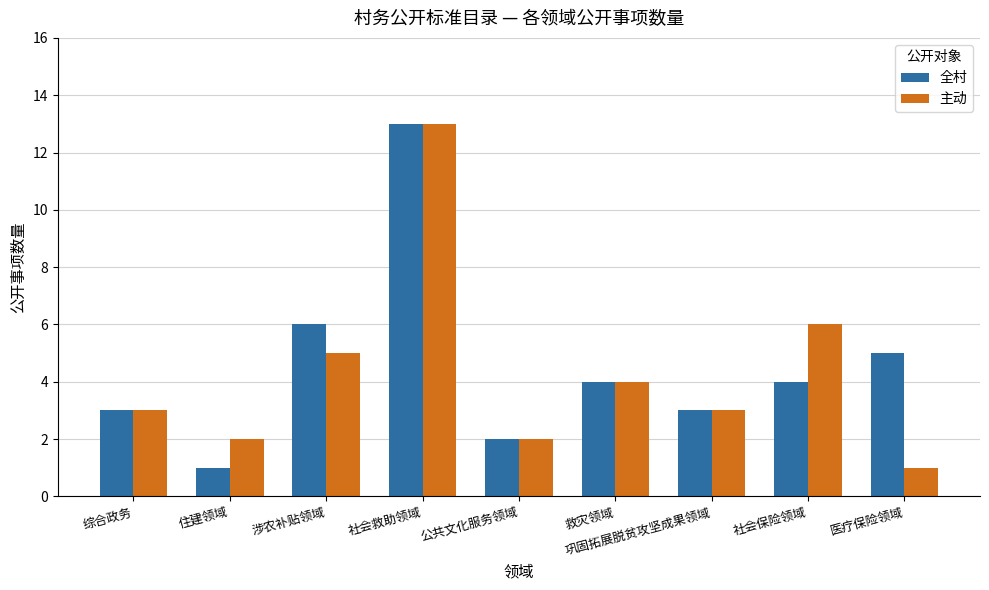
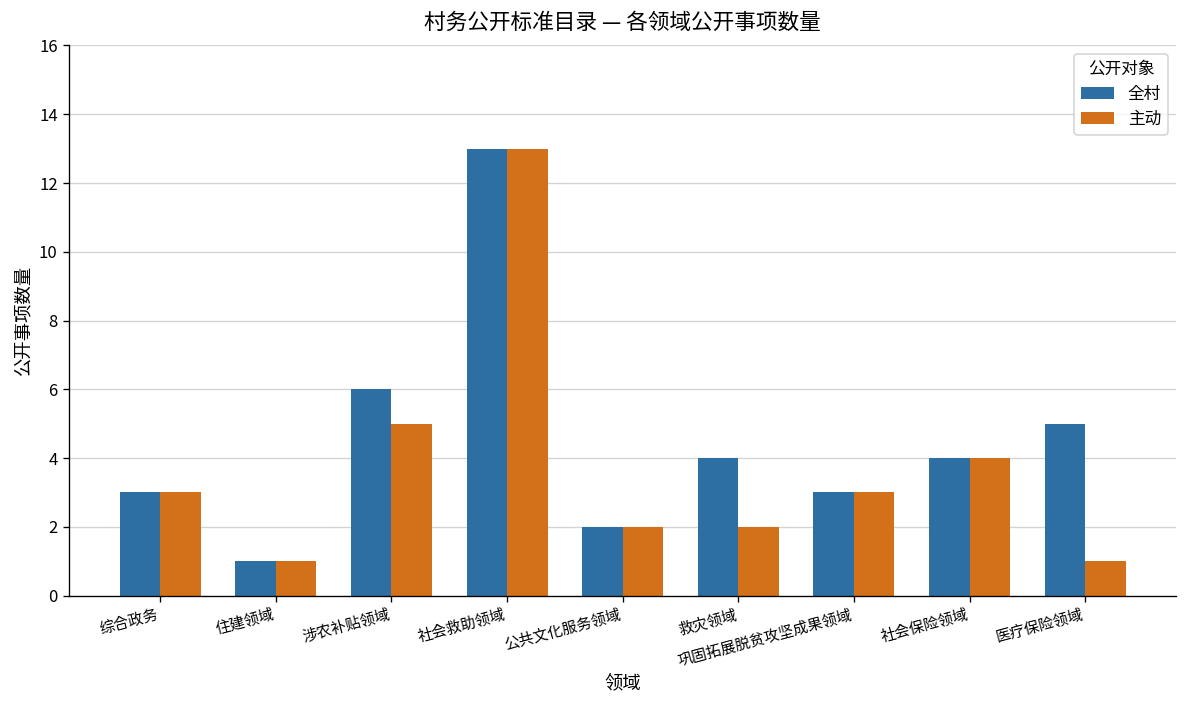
主动, 住建领域: 2 -> 1
主动, 救灾领域: 4 -> 2
主动, 社会保险领域: 6 -> 4
